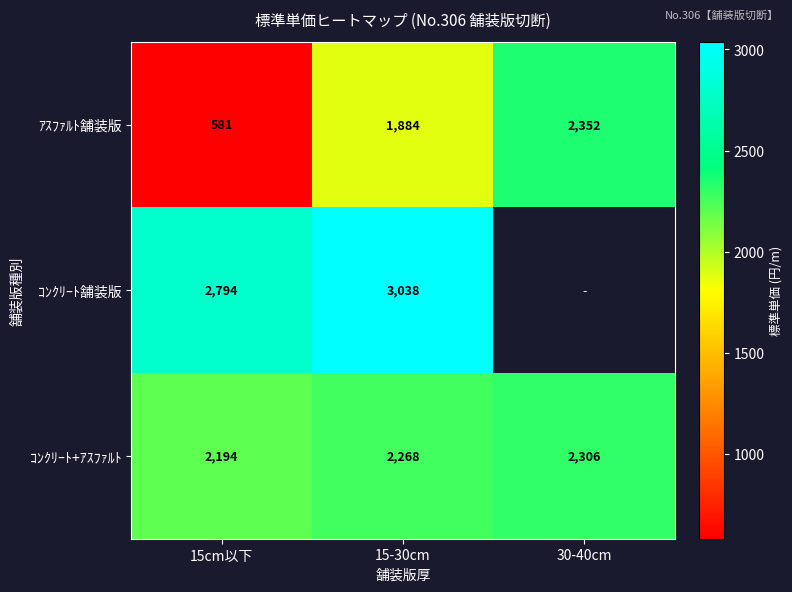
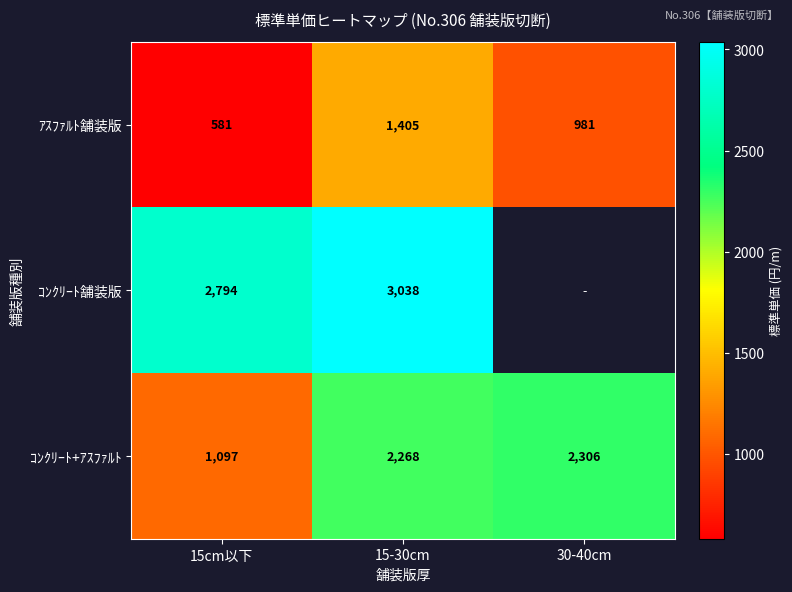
ｱｽﾌｧﾙﾄ舗装版, 15-30cm: 1,884 -> 1,405
ｱｽﾌｧﾙﾄ舗装版, 30-40cm: 2,352 -> 981
ｺﾝｸﾘｰﾄ+ｱｽﾌｧﾙﾄ, 15cm以下: 2,194 -> 1,097
